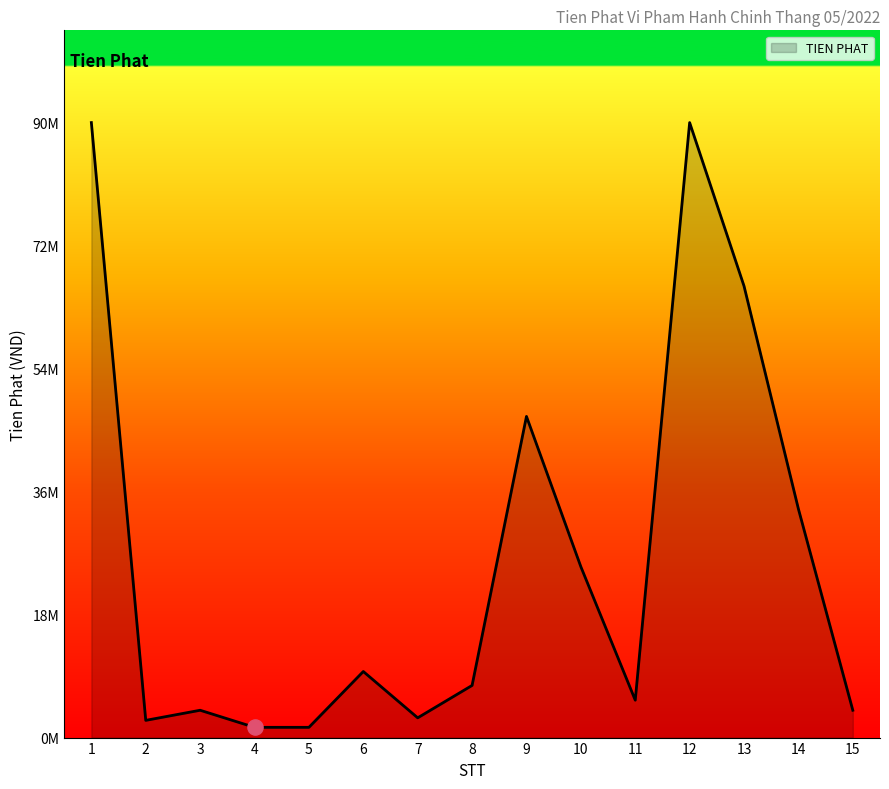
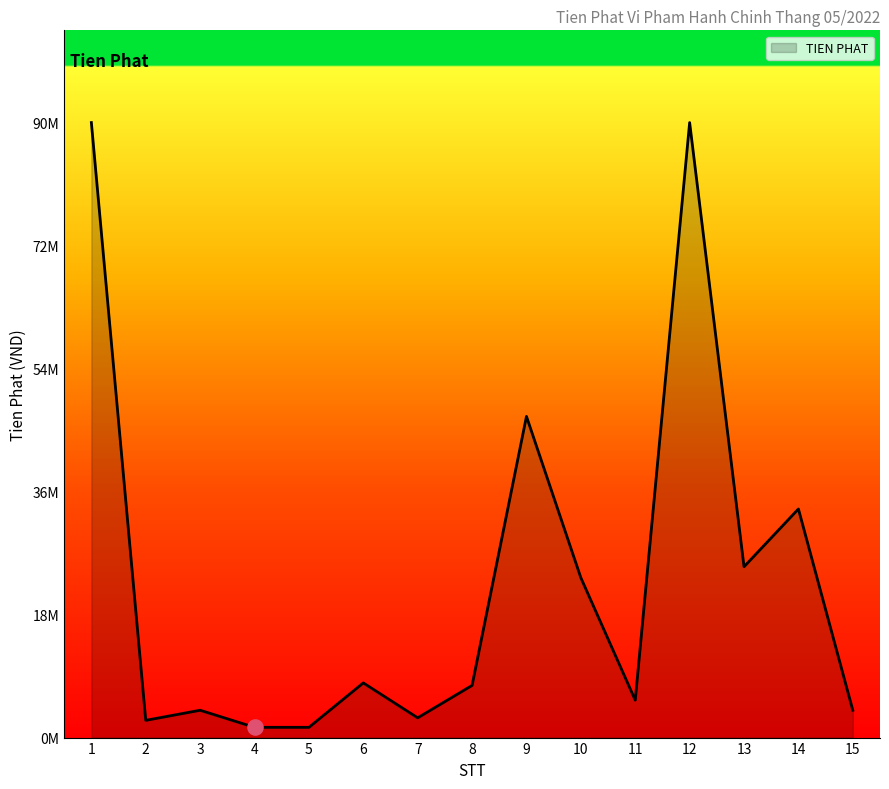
TIEN PHAT, 6: 10000000 -> 8000000
TIEN PHAT, 10: 25000000 -> 23000000
TIEN PHAT, 13: 66000000 -> 25000000
